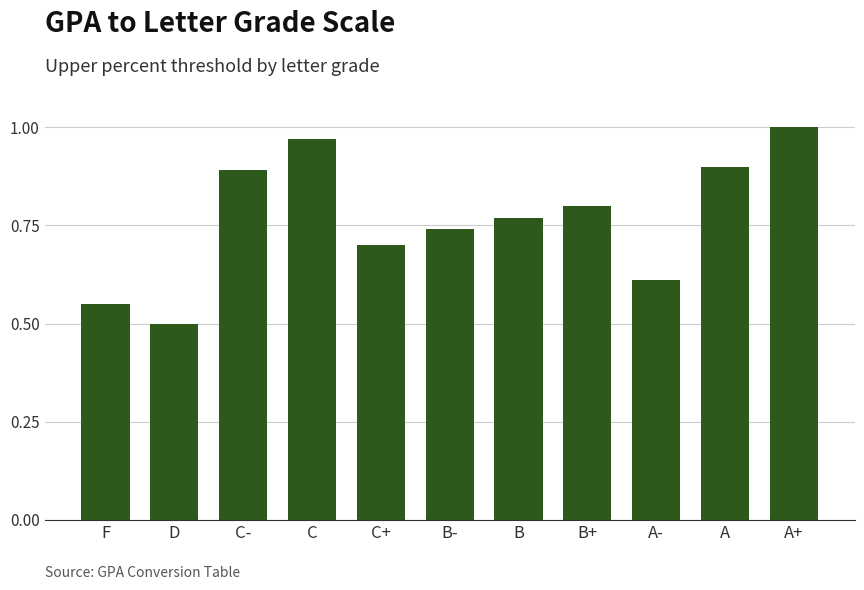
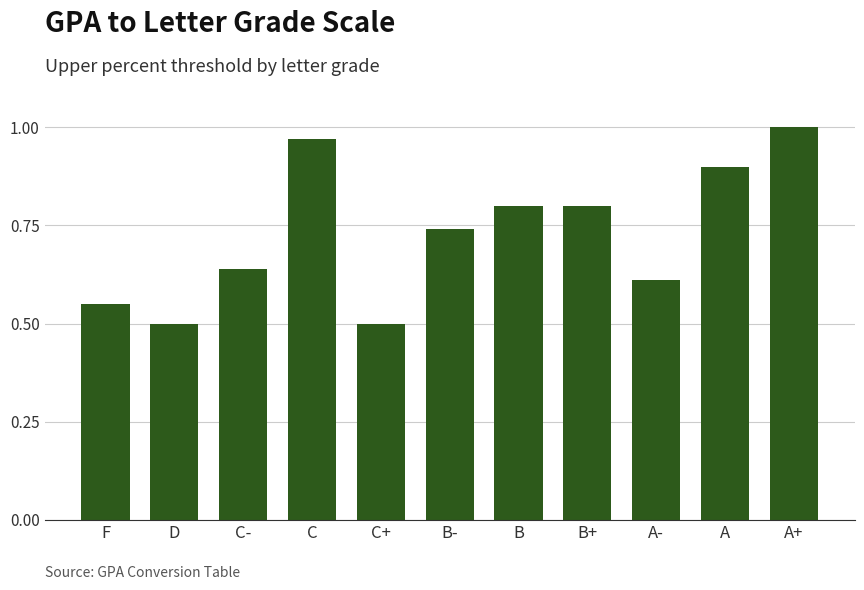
C-: 0.89 -> 0.64
C+: 0.7 -> 0.5
B: 0.77 -> 0.80
